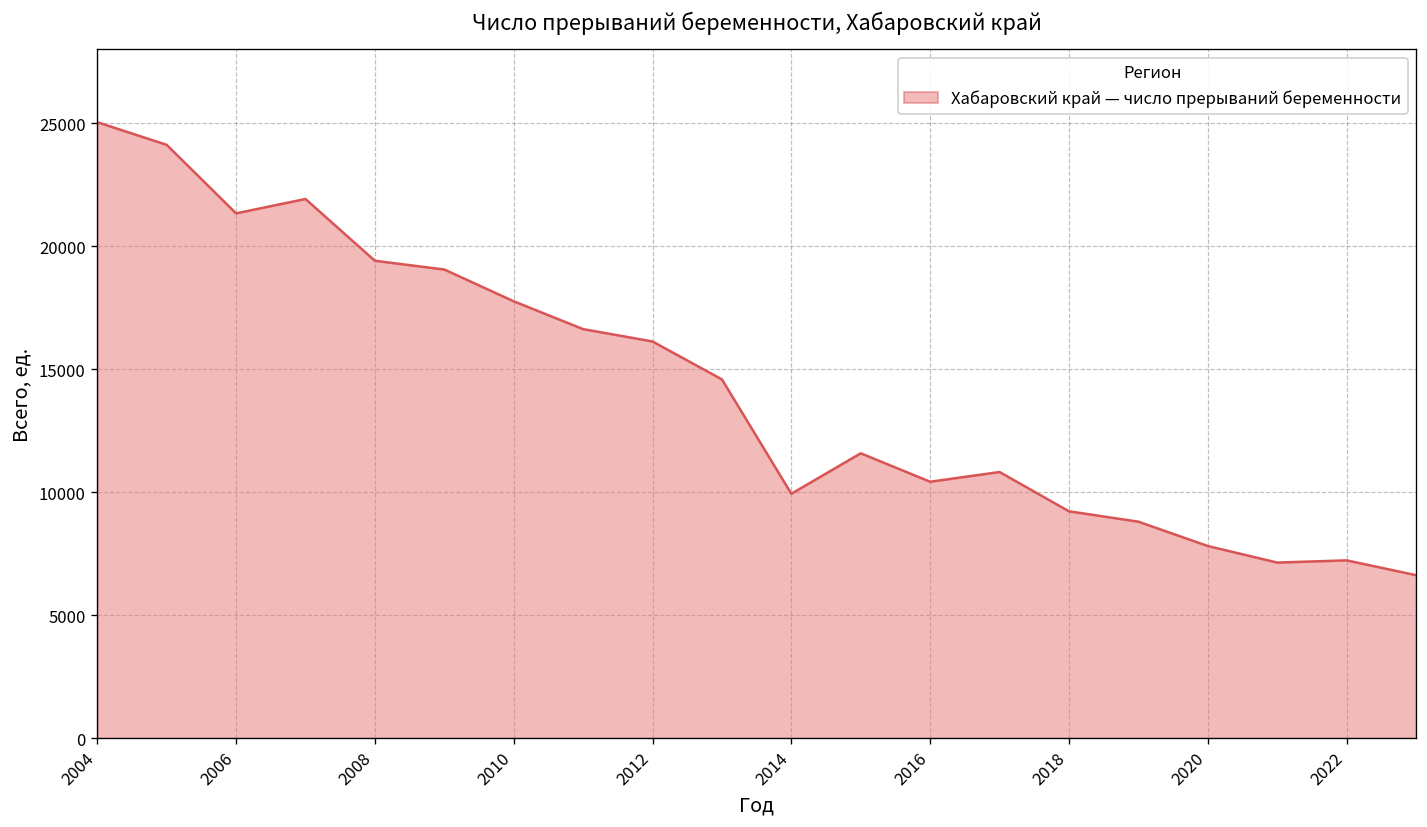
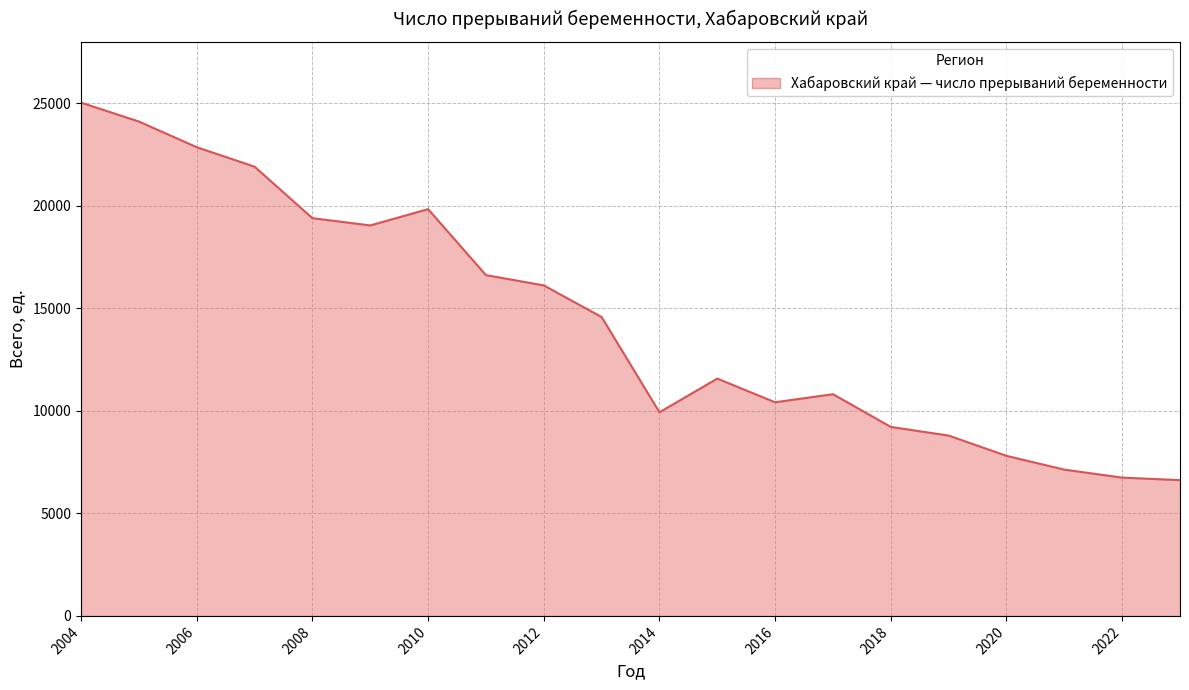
2006: 21300 -> 22900
2010: 17800 -> 19800
2022: 7200 -> 6700
